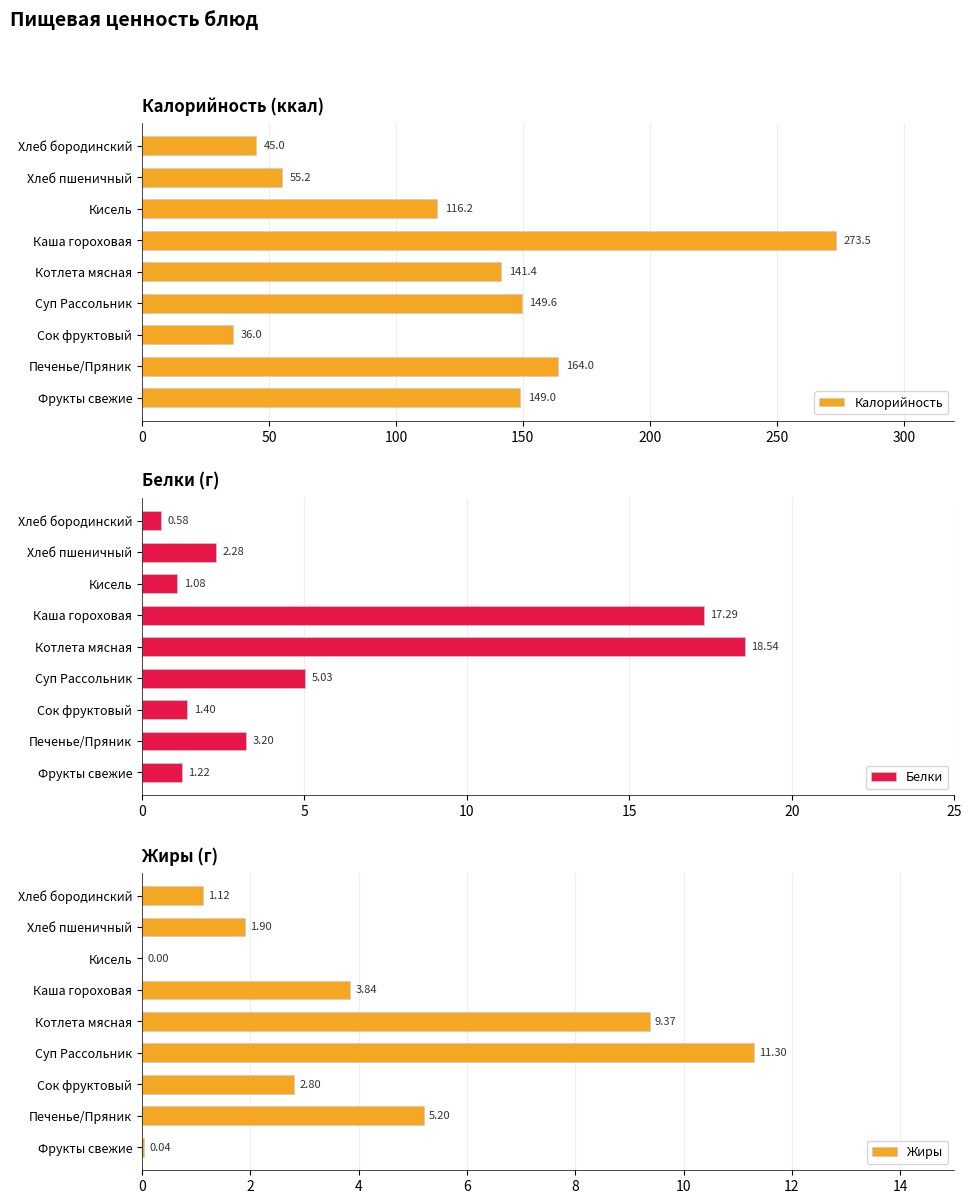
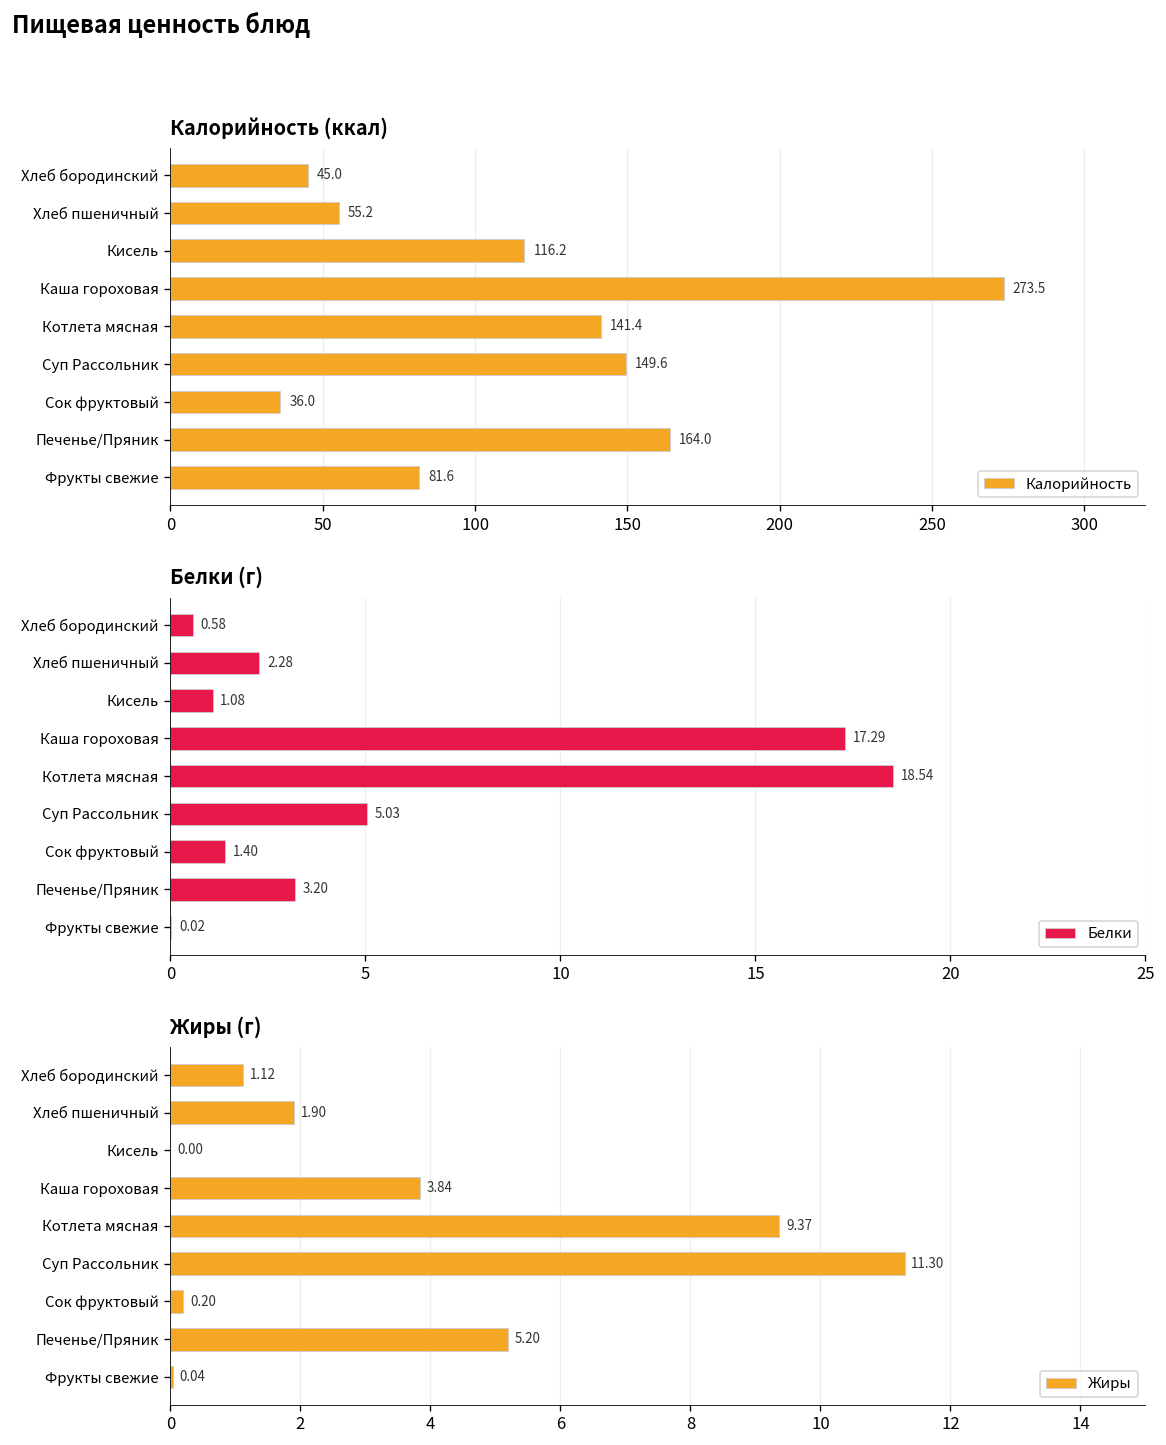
Калорийность (ккал), Фрукты свежие: 149.0 -> 81.6
Белки (г), Фрукты свежие: 1.22 -> 0.02
Жиры (г), Сок фруктовый: 2.80 -> 0.20
